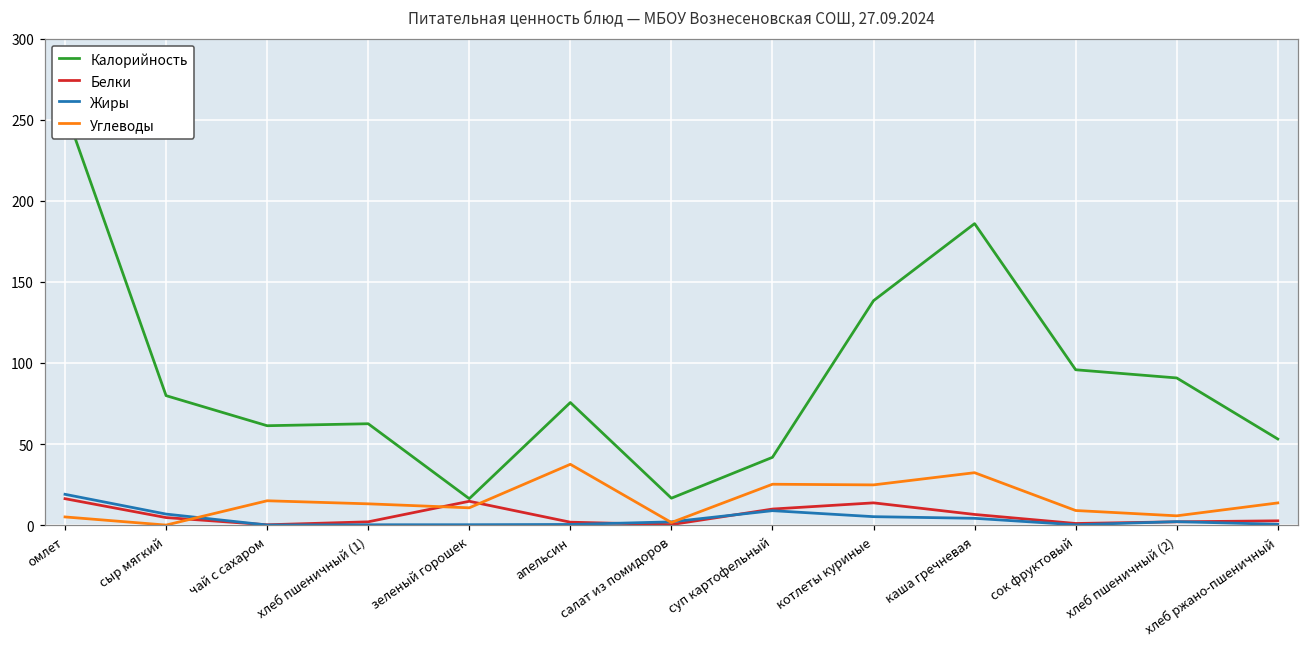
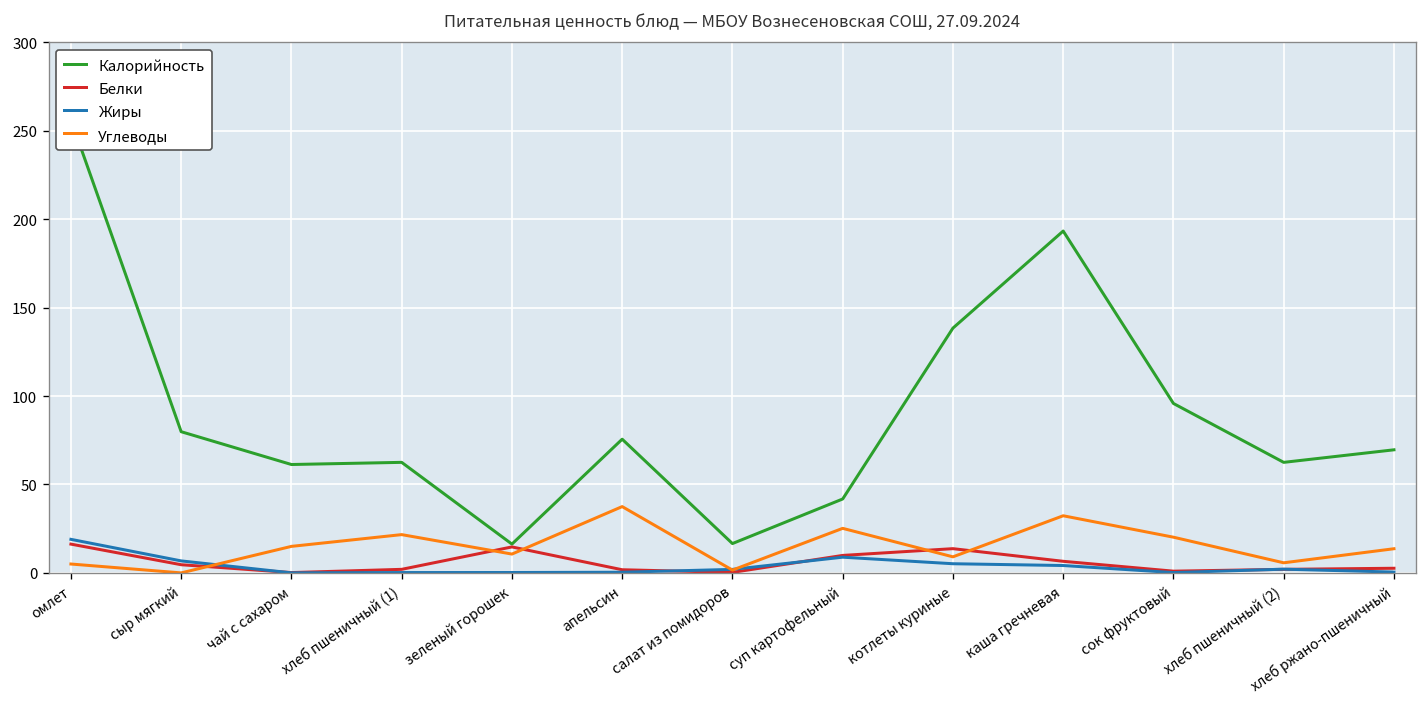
Углеводы, хлеб пшеничный (1): 13 -> 22
Углеводы, котлеты куриные: 25 -> 9
Калорийность, каша гречневая: 186 -> 193
Углеводы, сок фруктовый: 9 -> 20
Калорийность, хлеб пшеничный (2): 91 -> 63
Калорийность, хлеб ржано-пшеничный: 53 -> 70
